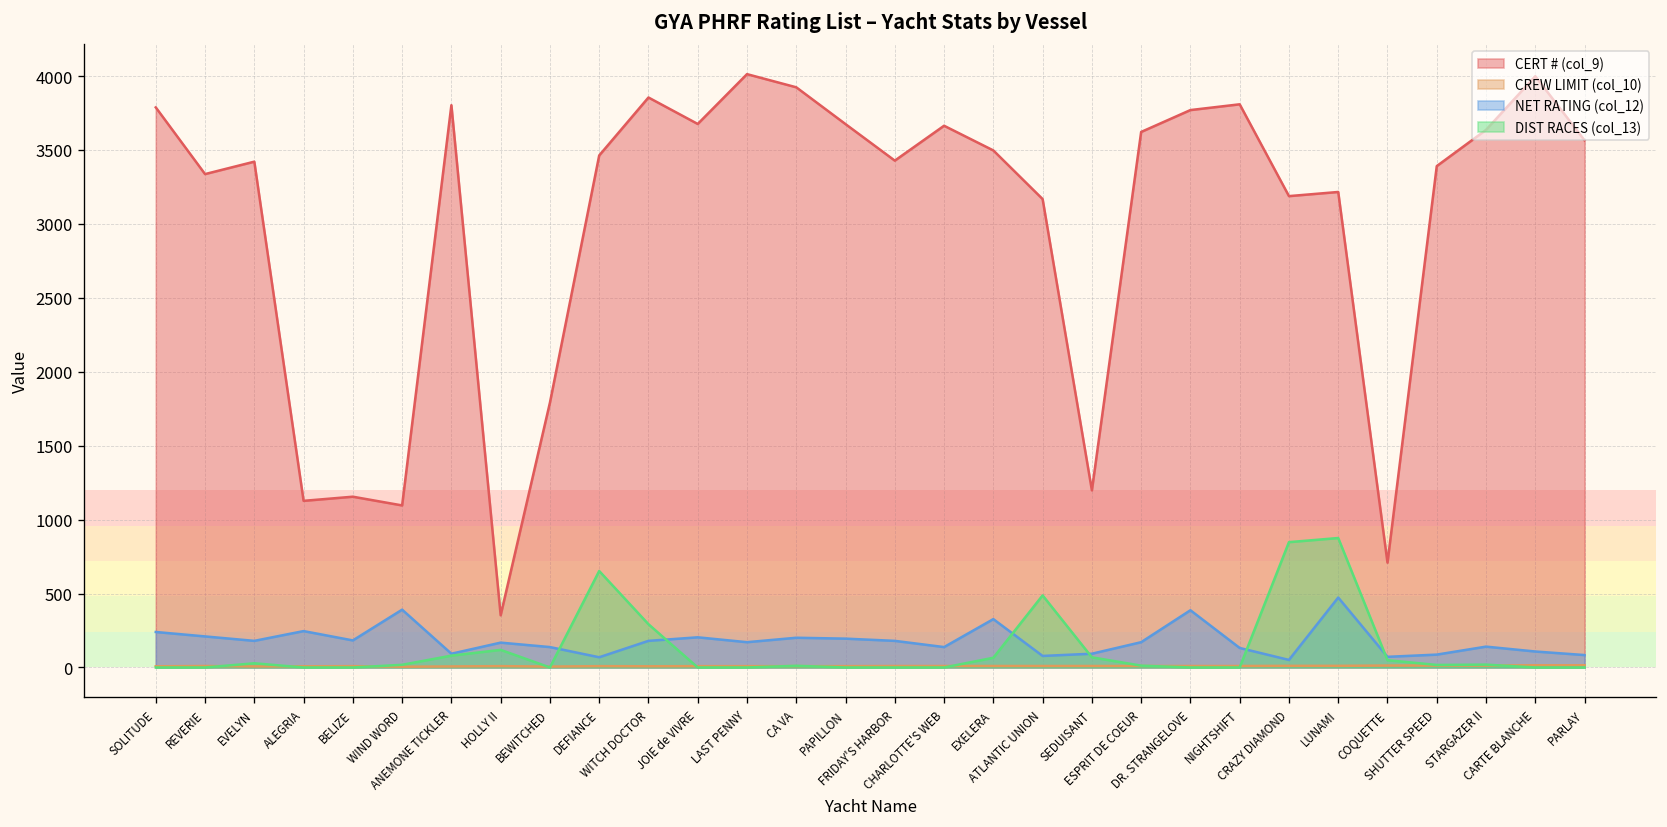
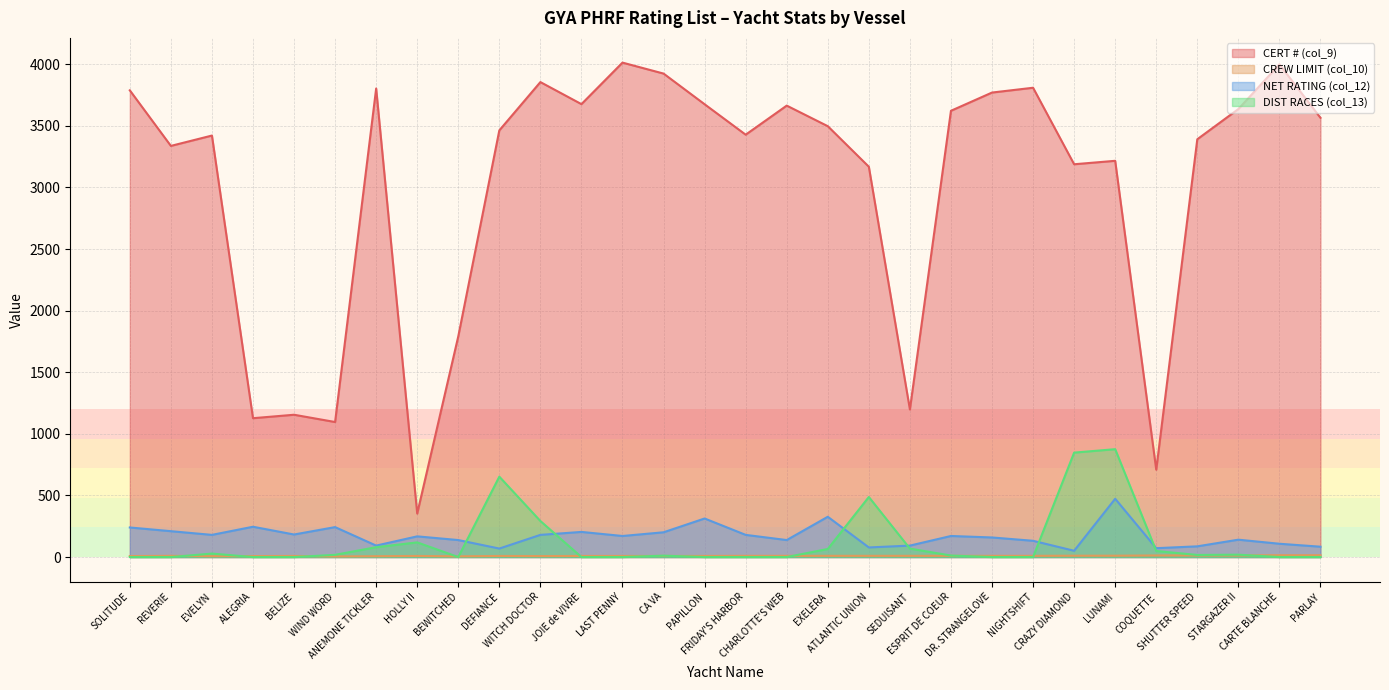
NET RATING (col_12), WIND WORD: 390 -> 240
NET RATING (col_12), PAPILLON: 200 -> 310
NET RATING (col_12), DR. STRANGELOVE: 390 -> 160
